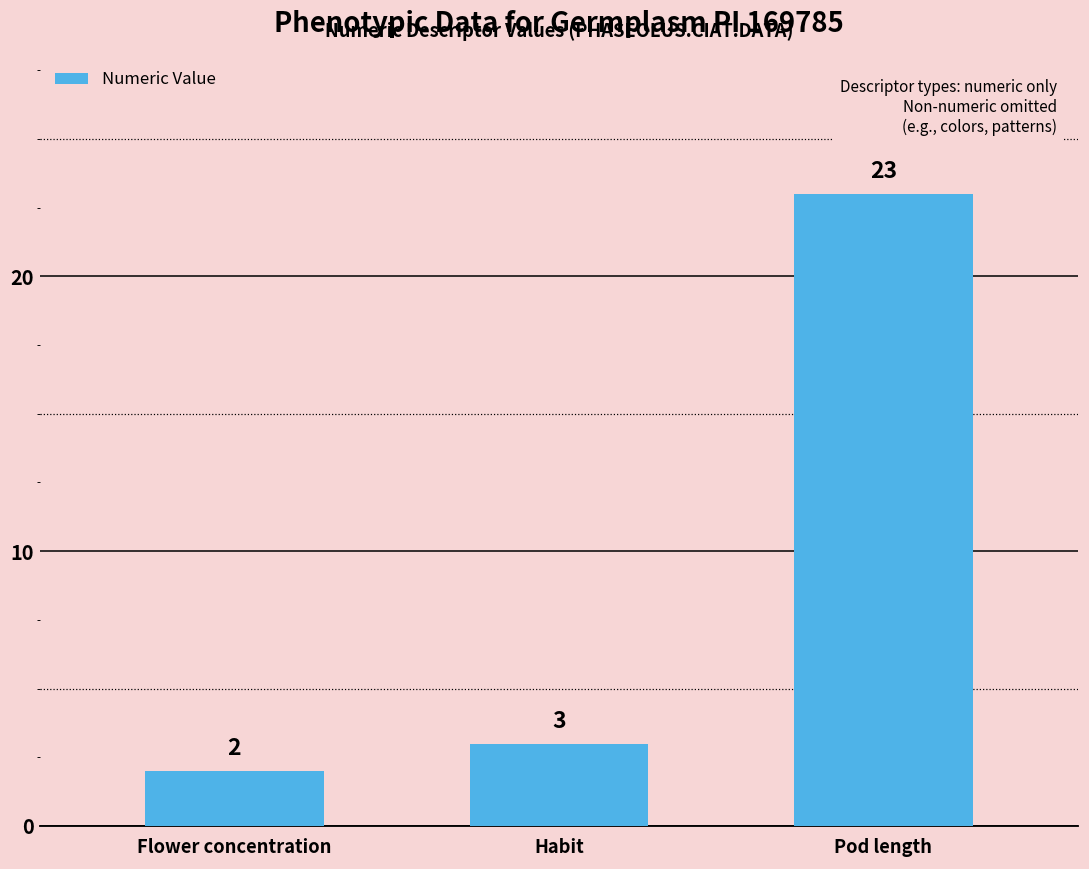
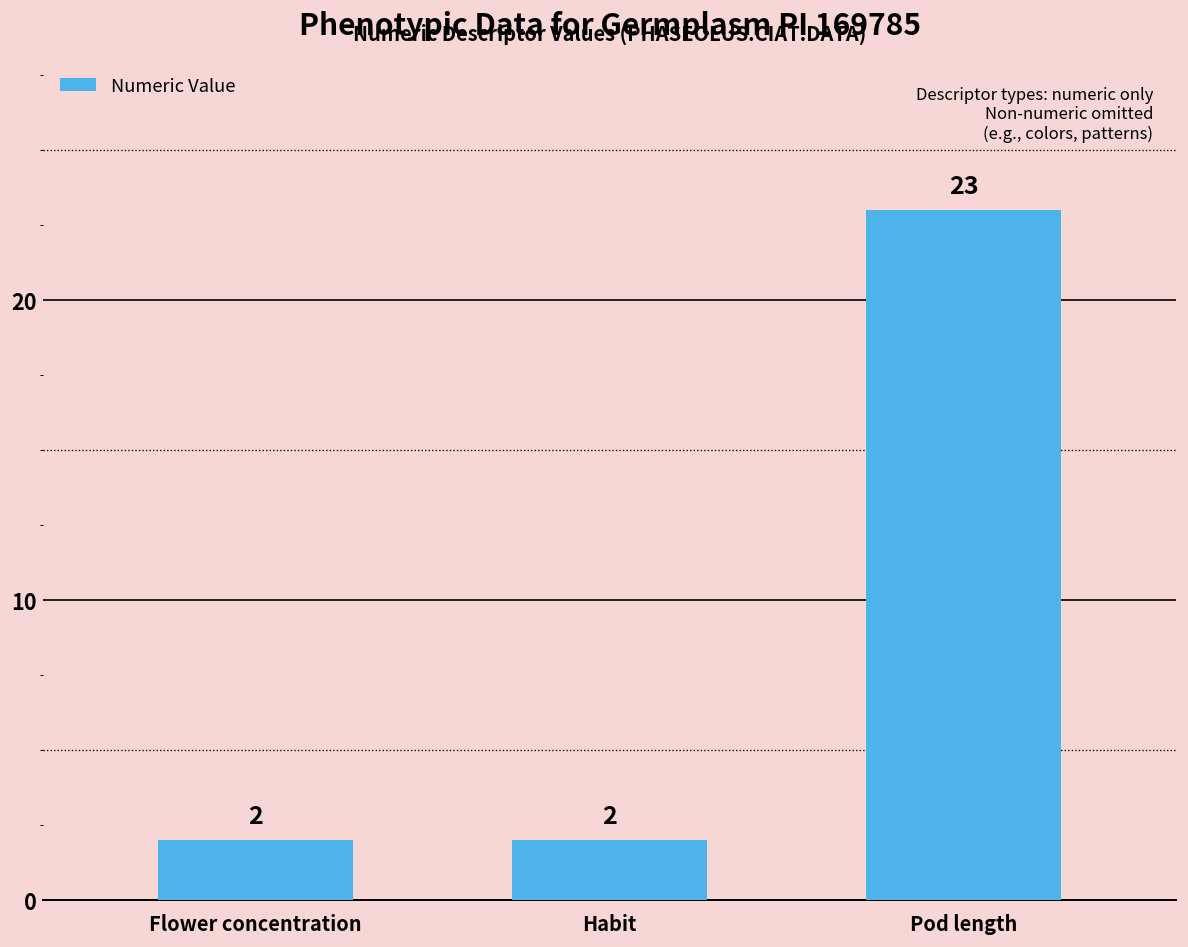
Habit: 3 -> 2
